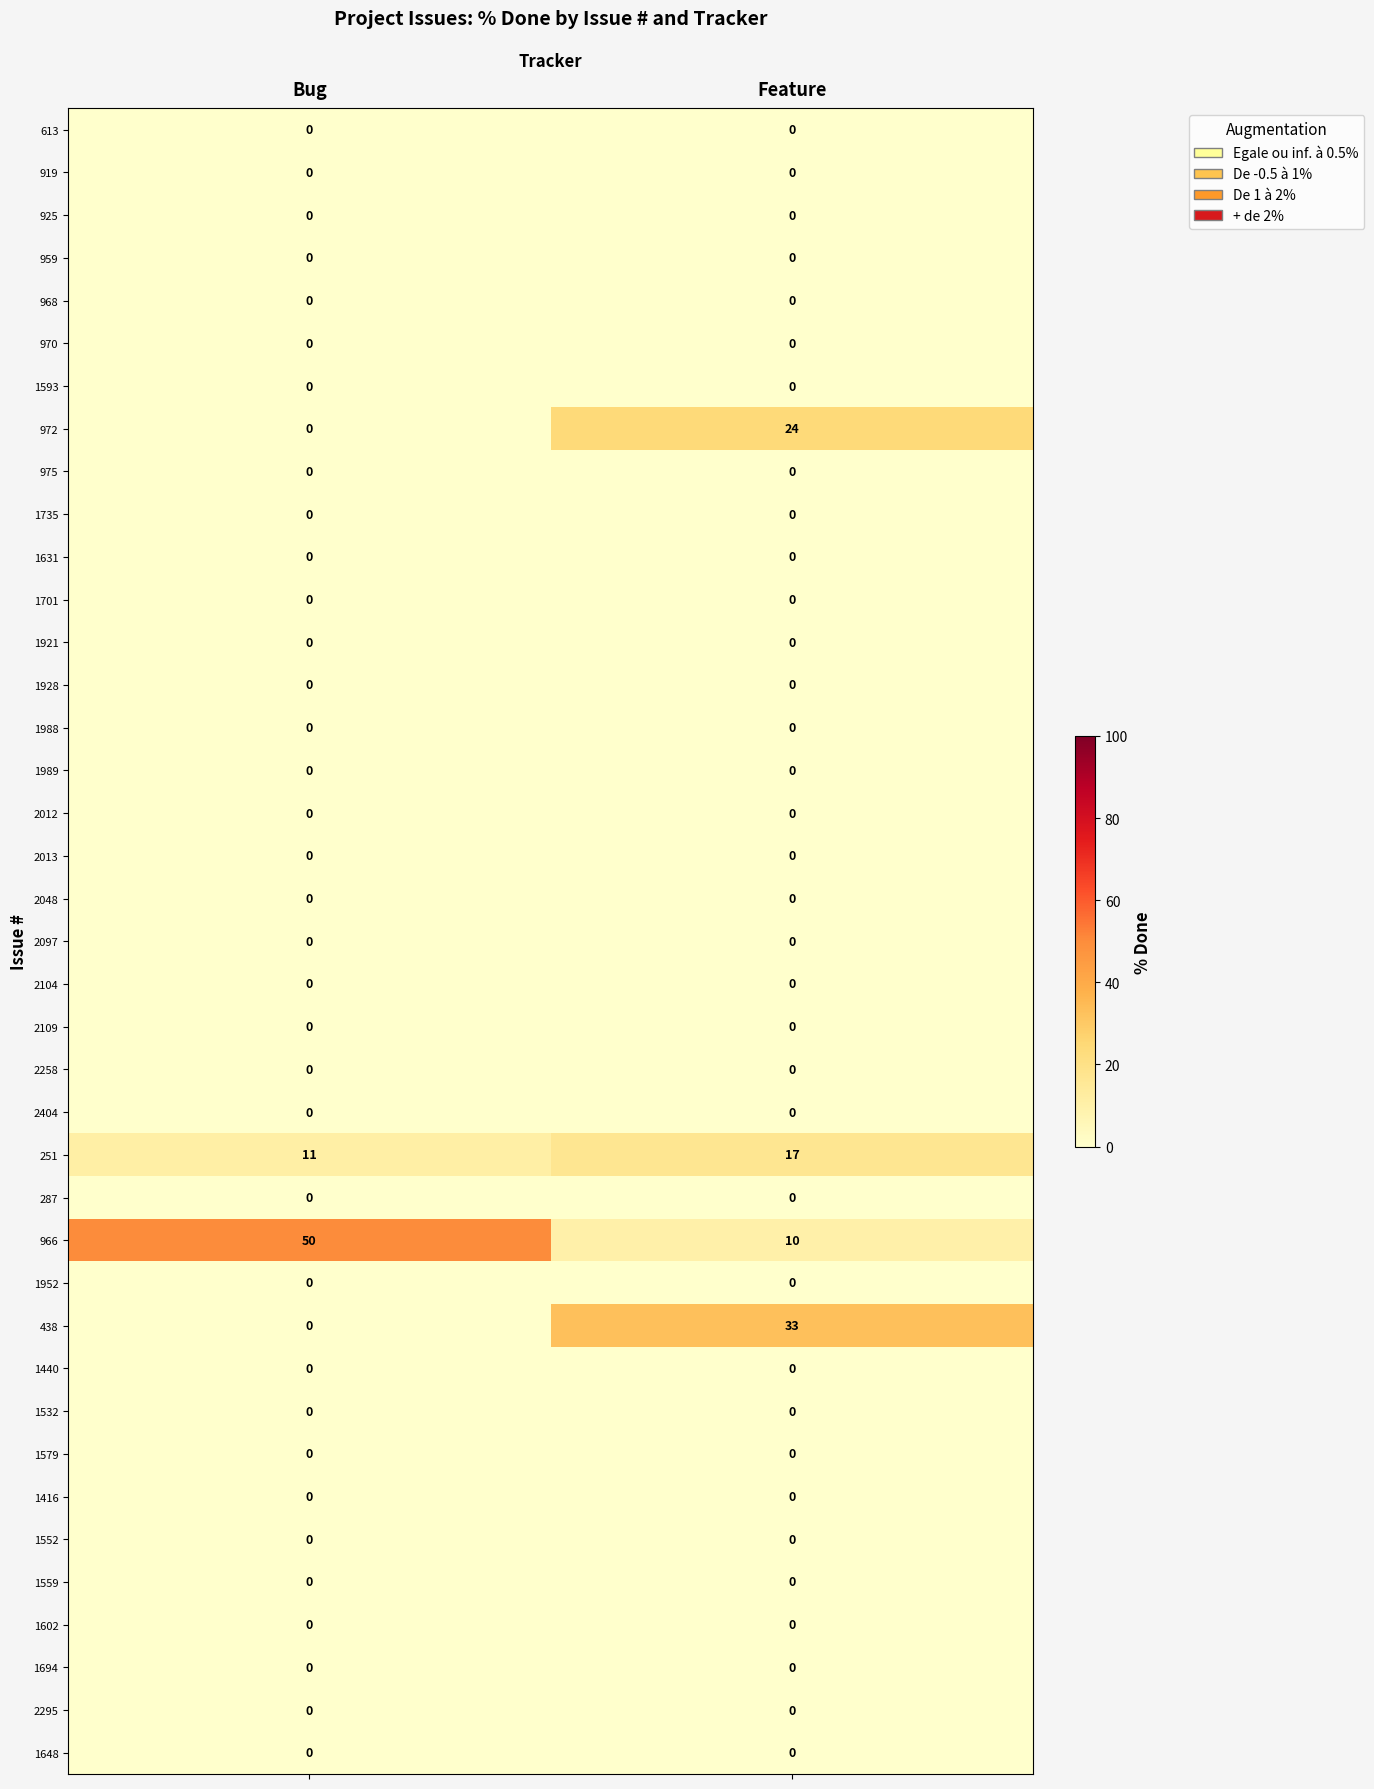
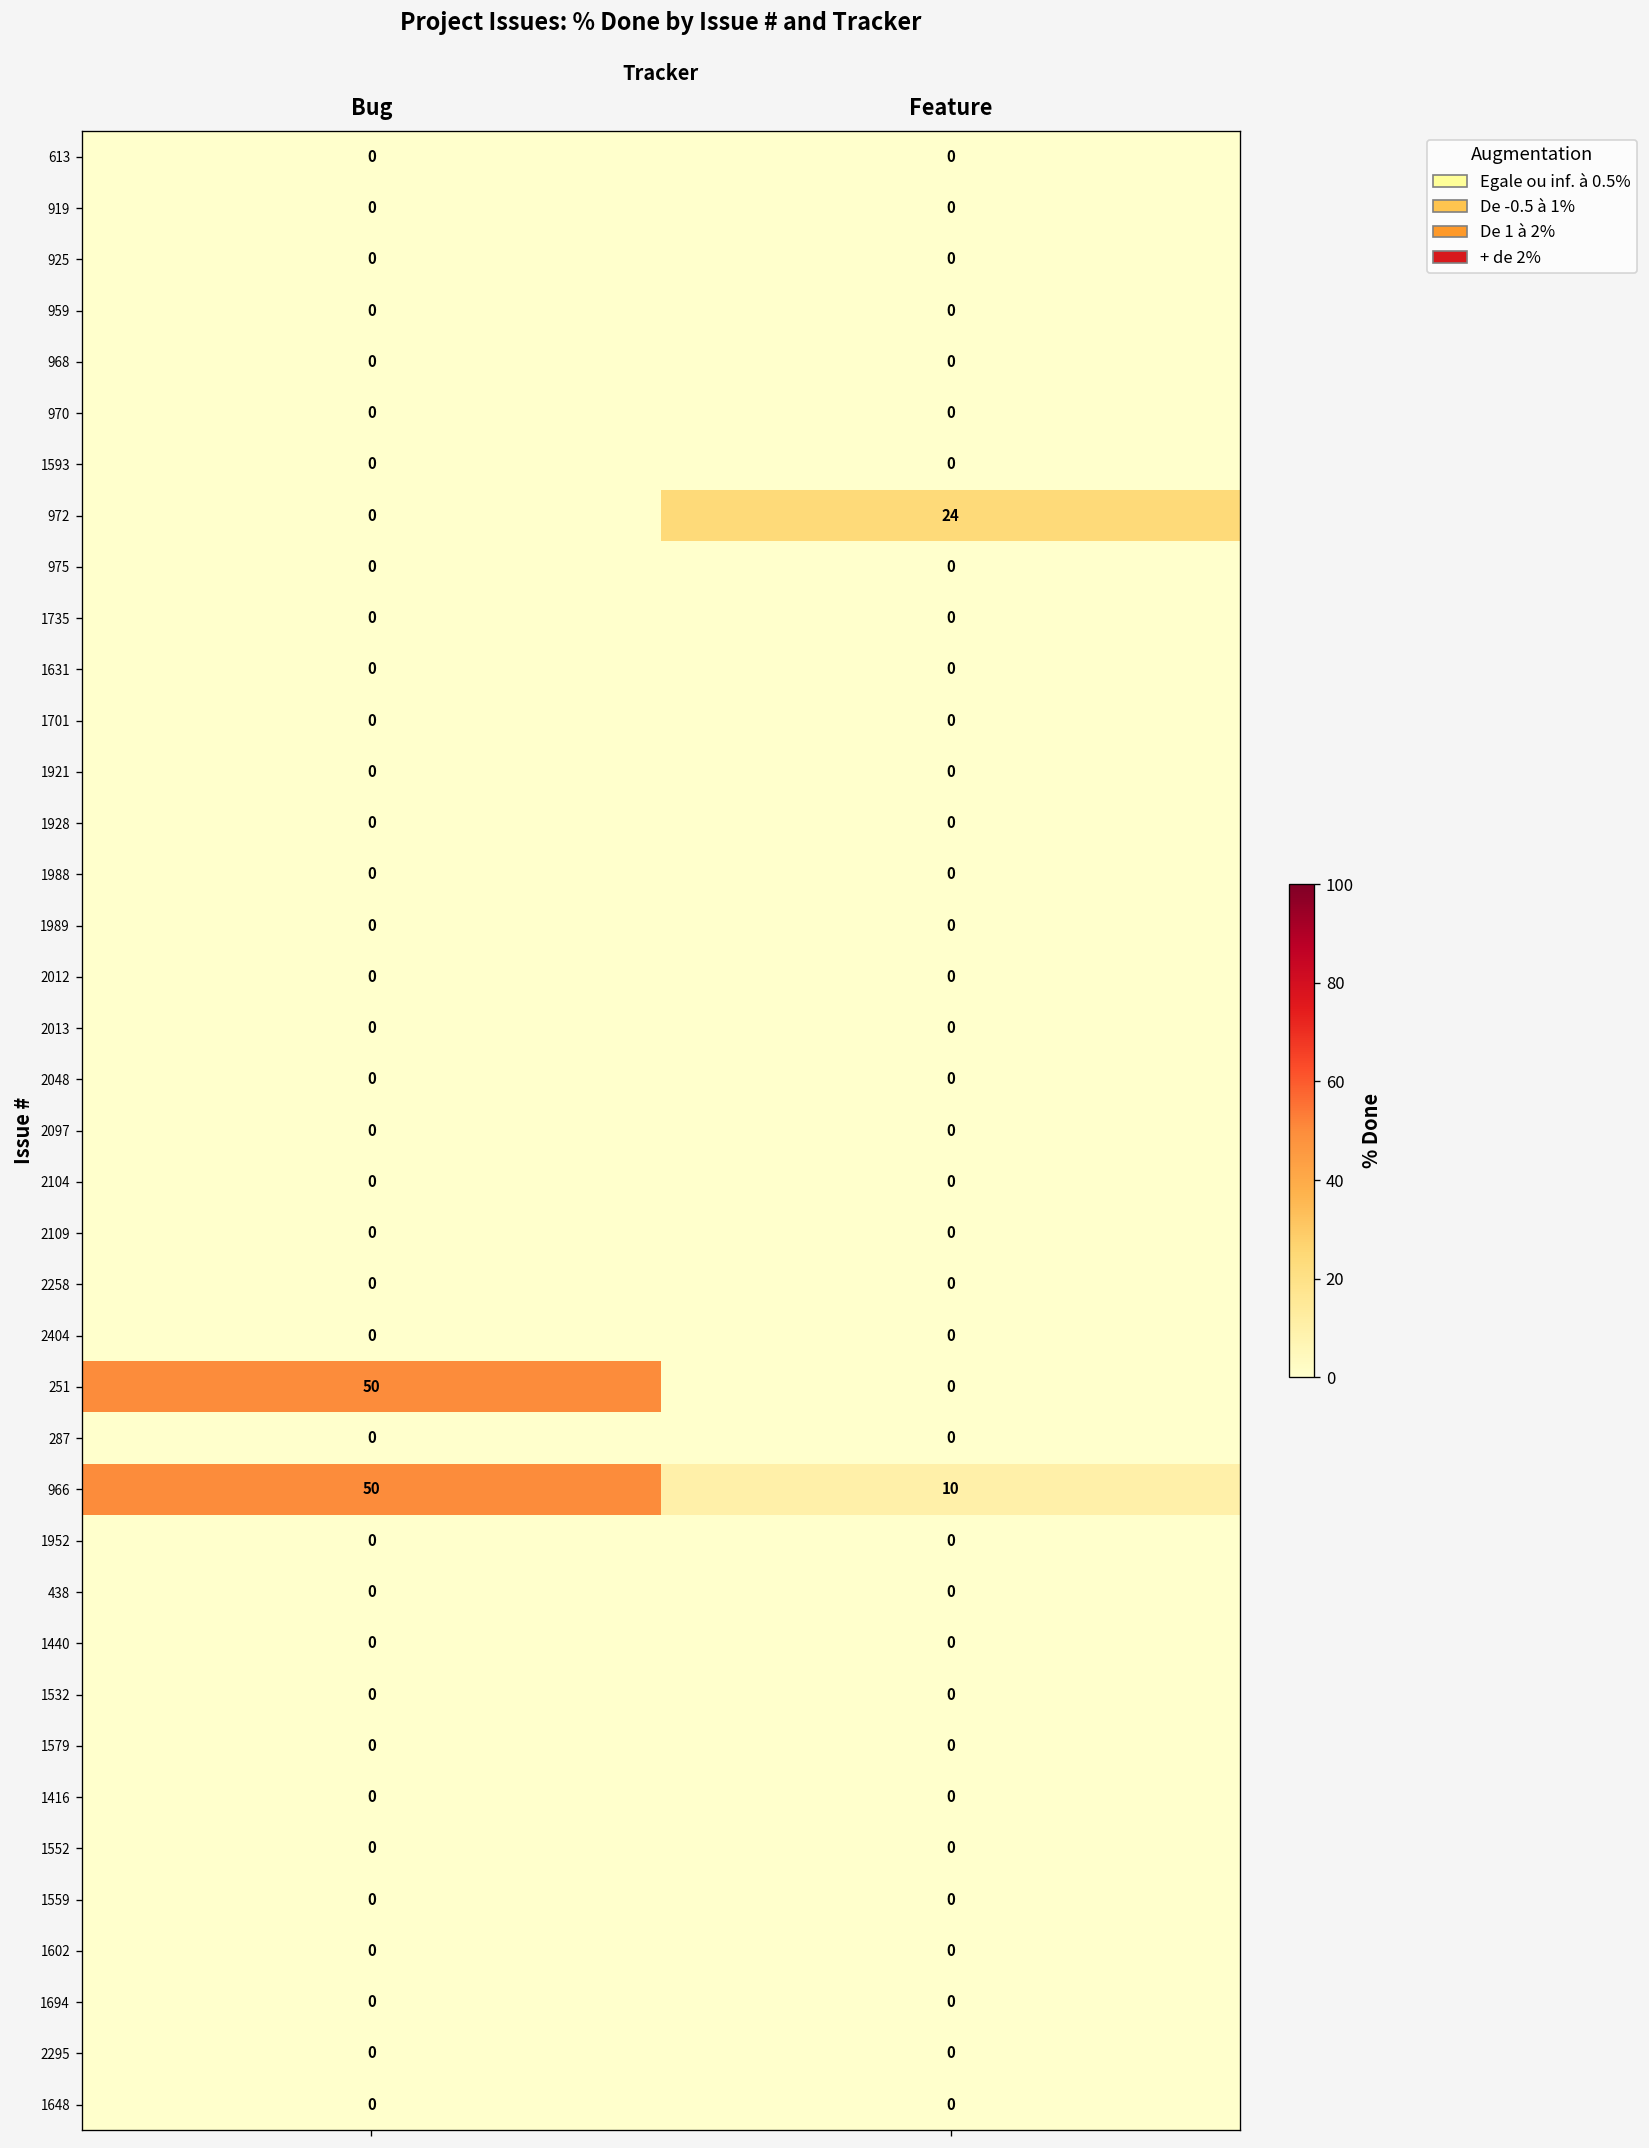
251, Bug: 11 -> 50
251, Feature: 17 -> 0
438, Feature: 33 -> 0
